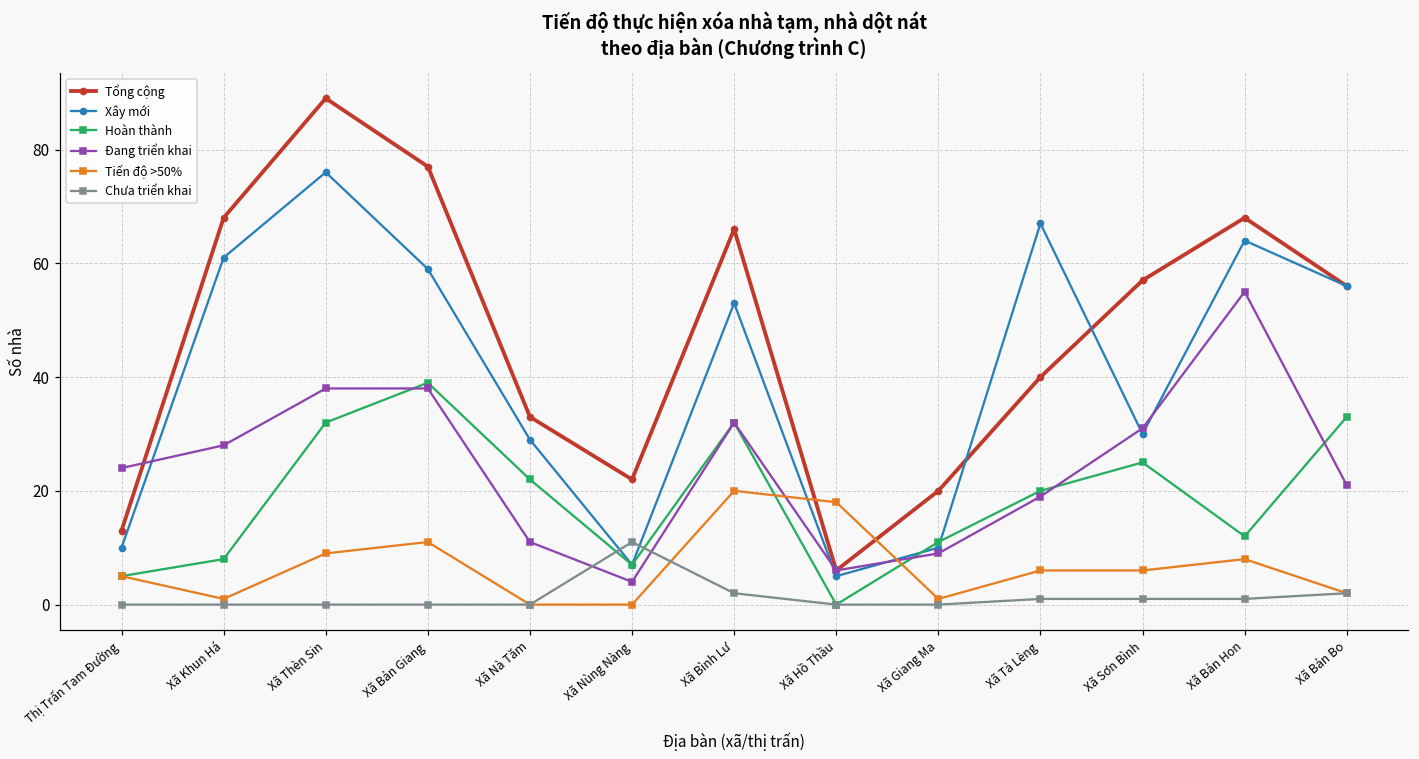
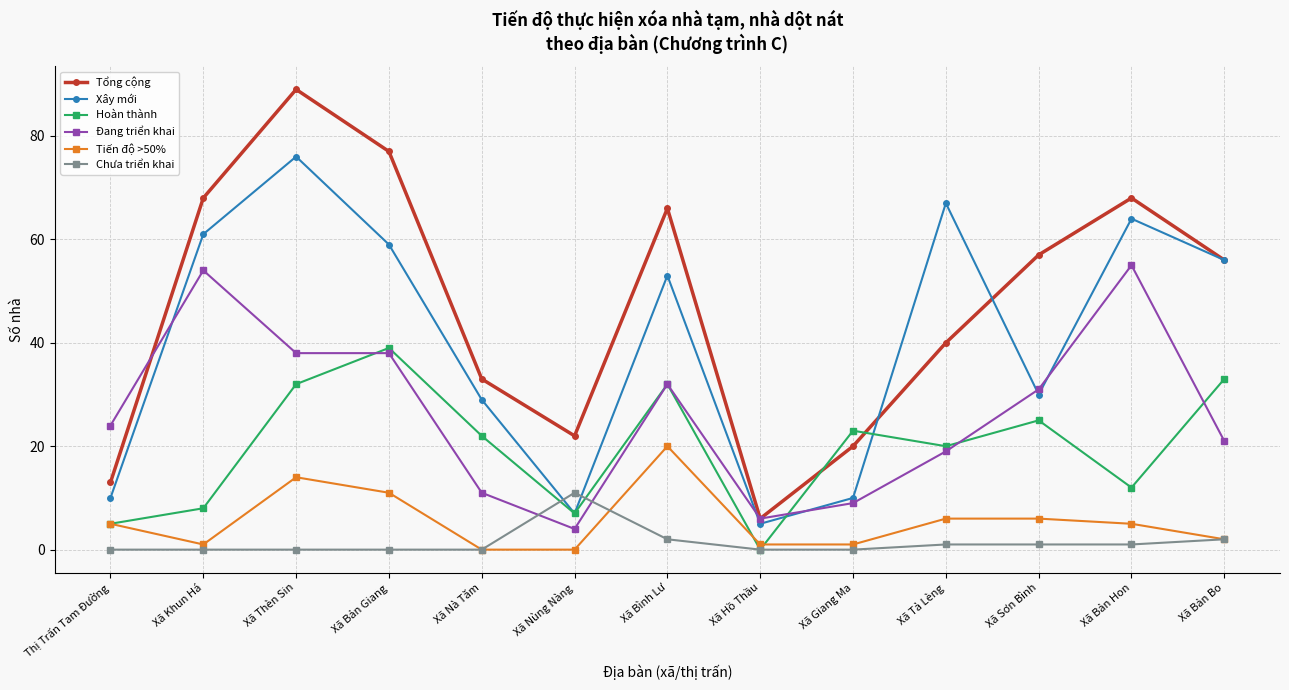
Đang triển khai, Xã Khun Há: 28 -> 54
Tiến độ >50%, Xã Thèn Sin: 9 -> 14
Tiến độ >50%, Xã Hồ Thầu: 18 -> 1
Hoàn thành, Xã Giang Ma: 11 -> 23
Tiến độ >50%, Xã Bản Hon: 8 -> 5
